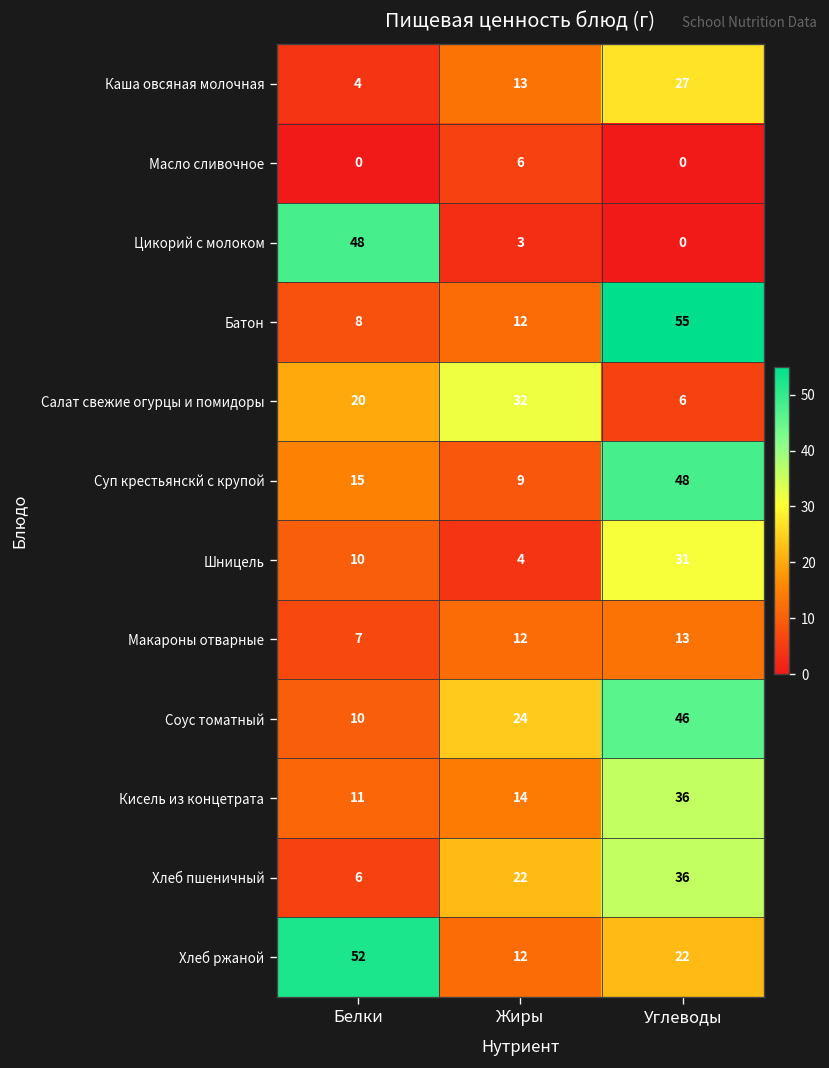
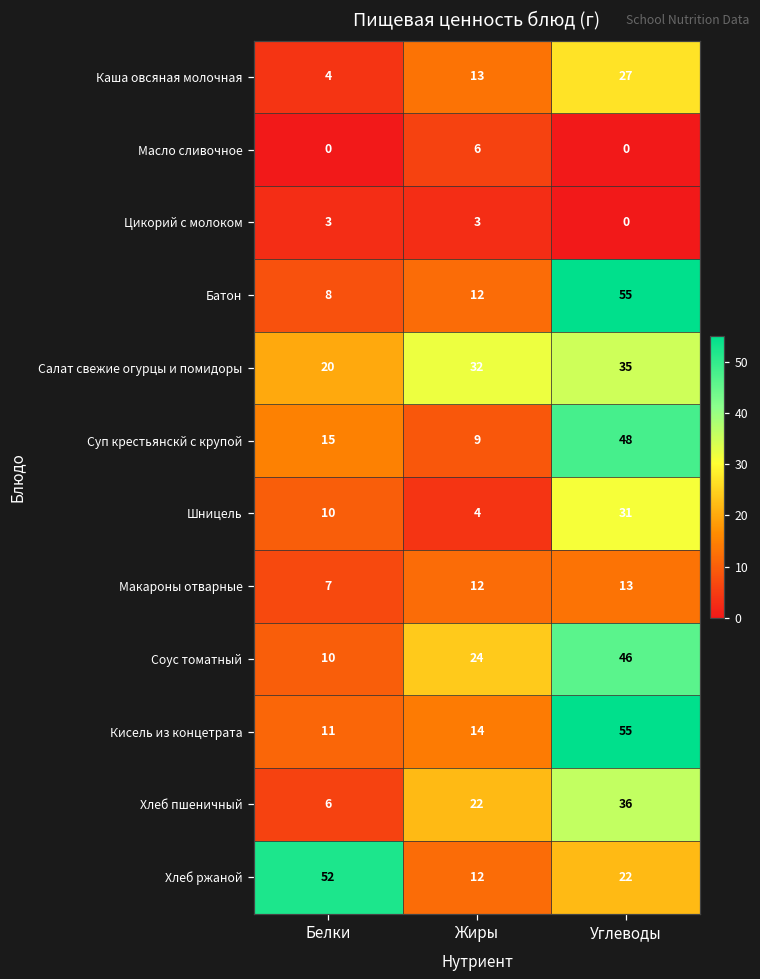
Цикорий с молоком, Белки: 48 -> 3
Салат свежие огурцы и помидоры, Углеводы: 6 -> 35
Кисель из концетрата, Углеводы: 36 -> 55
